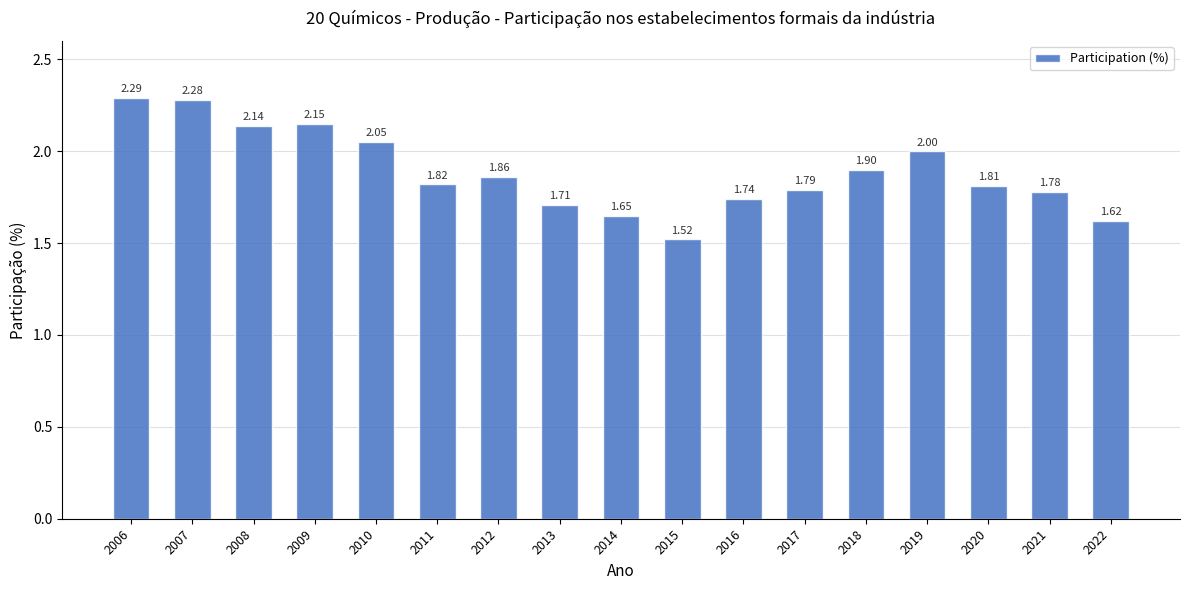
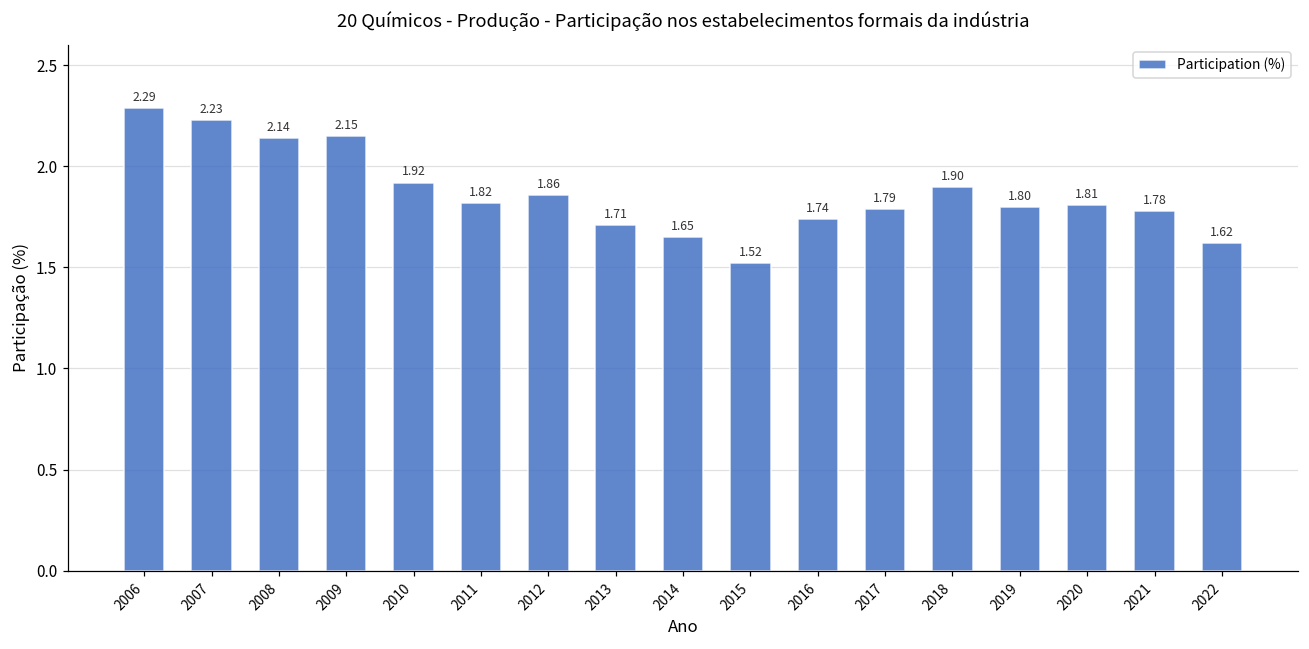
2007: 2.28 -> 2.23
2010: 2.05 -> 1.92
2019: 2.00 -> 1.80
